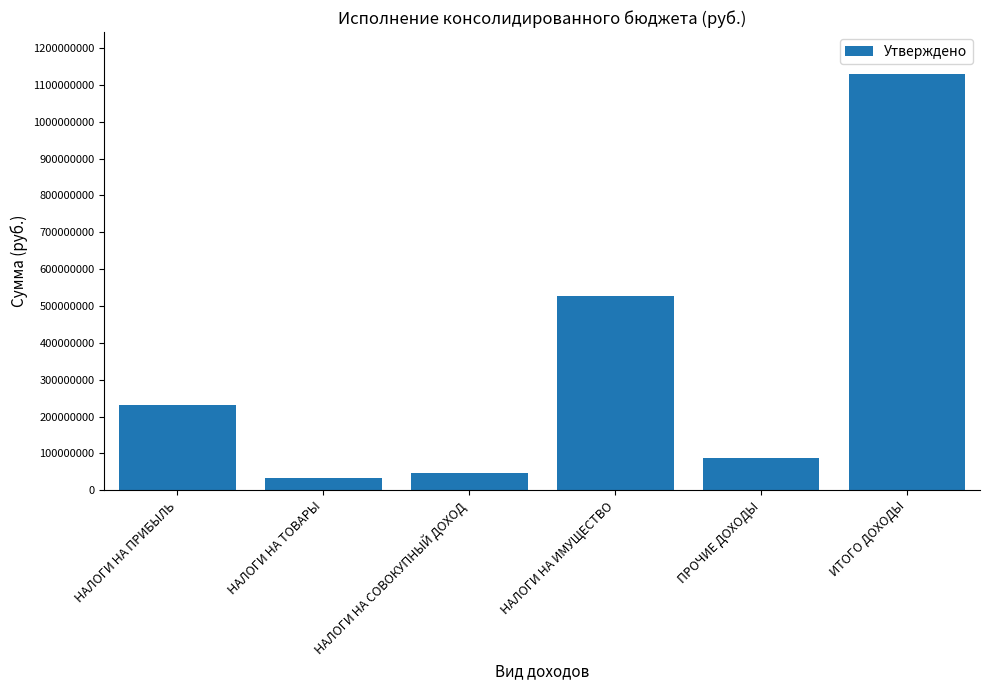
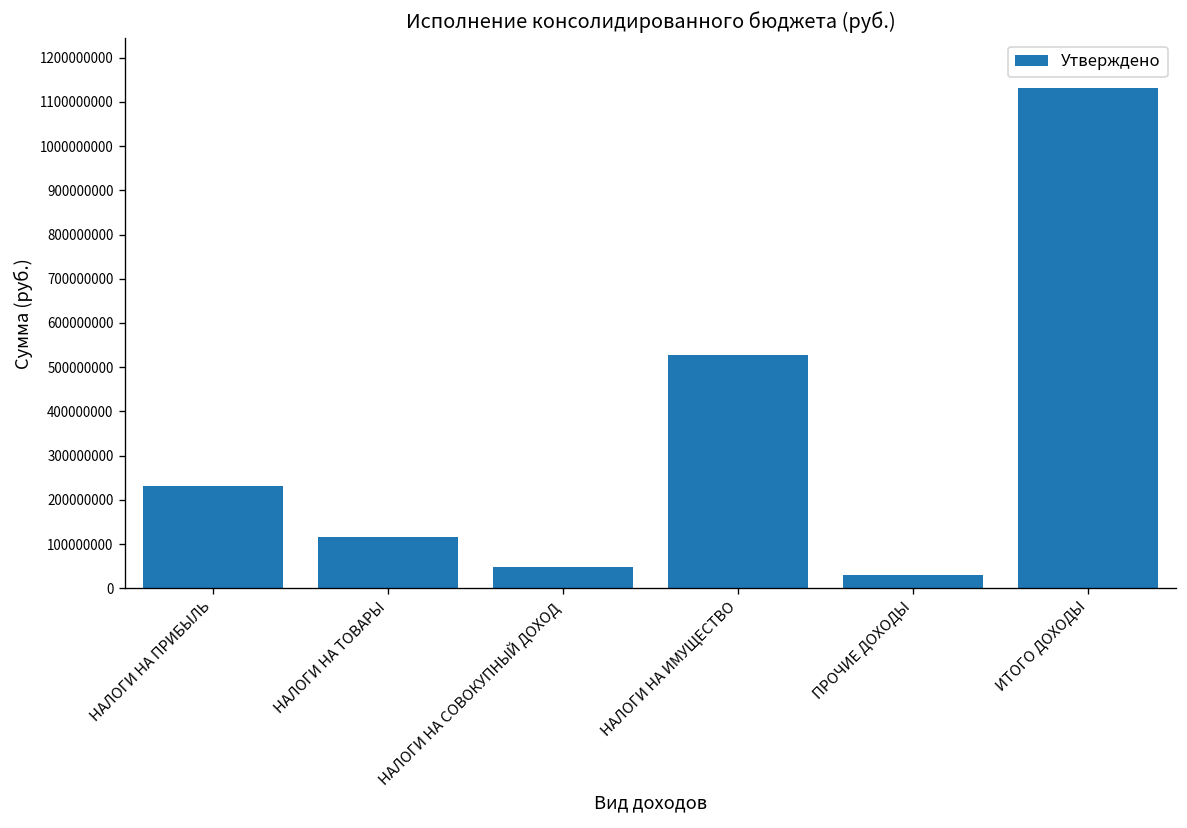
НАЛОГИ НА ТОВАРЫ: 30000000 -> 120000000
ПРОЧИЕ ДОХОДЫ: 90000000 -> 30000000
